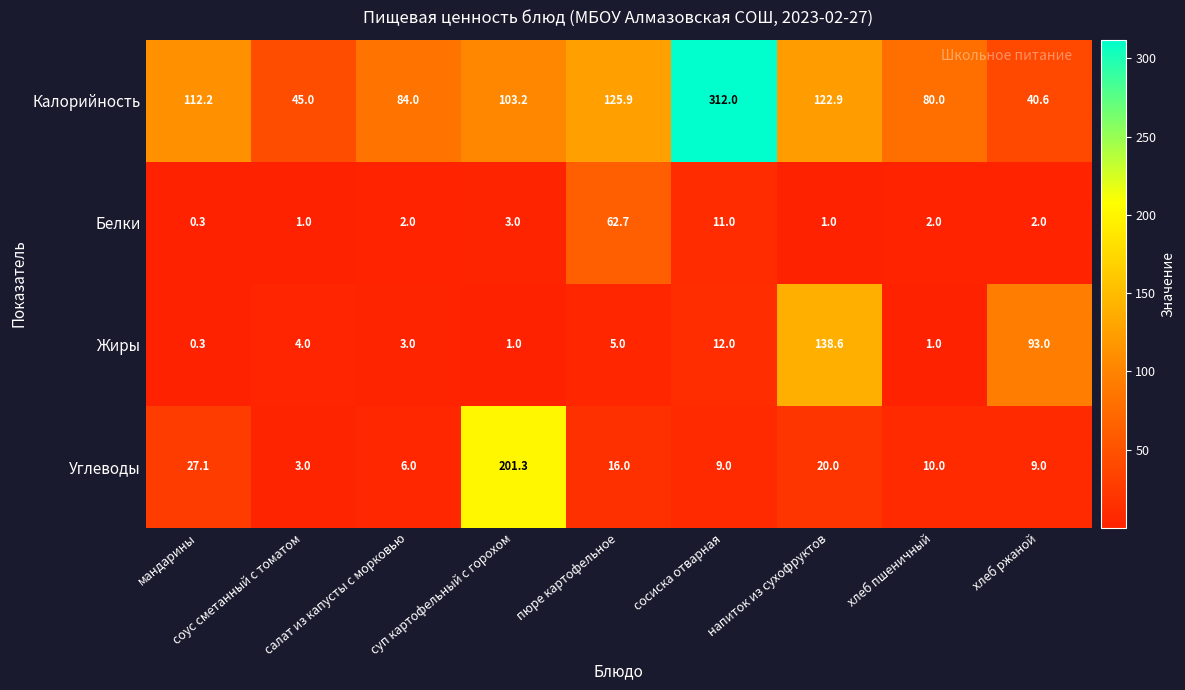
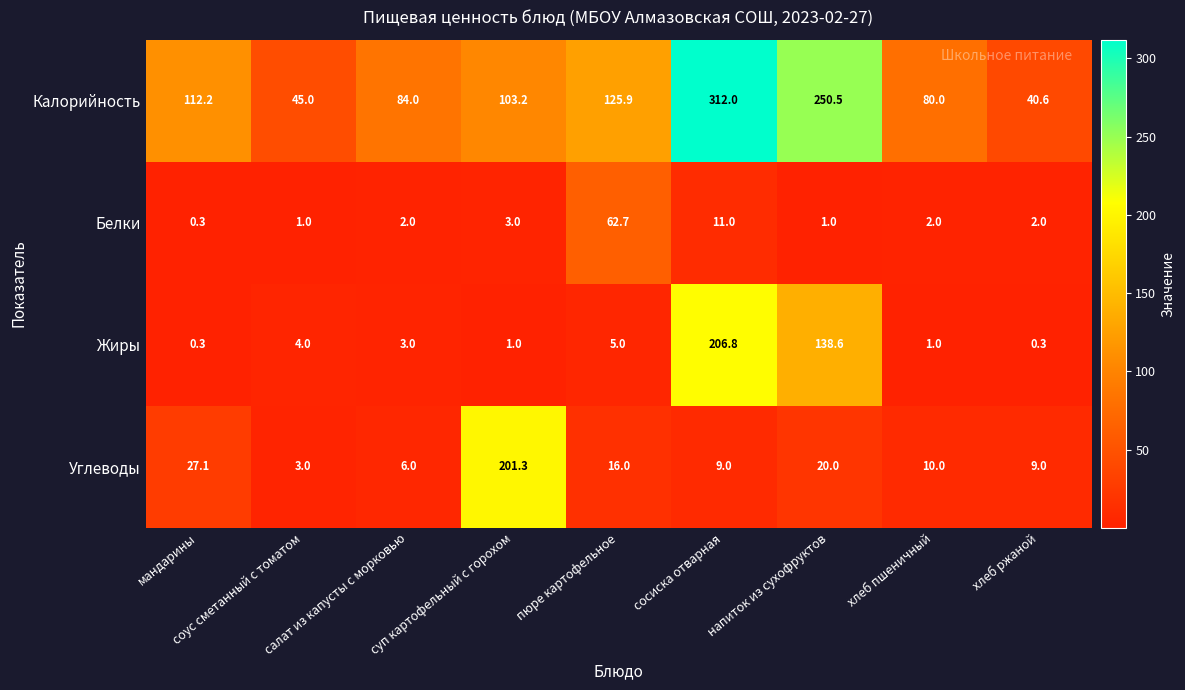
Калорийность, напиток из сухофруктов: 122.9 -> 250.5
Жиры, сосиска отварная: 12.0 -> 206.8
Жиры, хлеб ржаной: 93.0 -> 0.3
